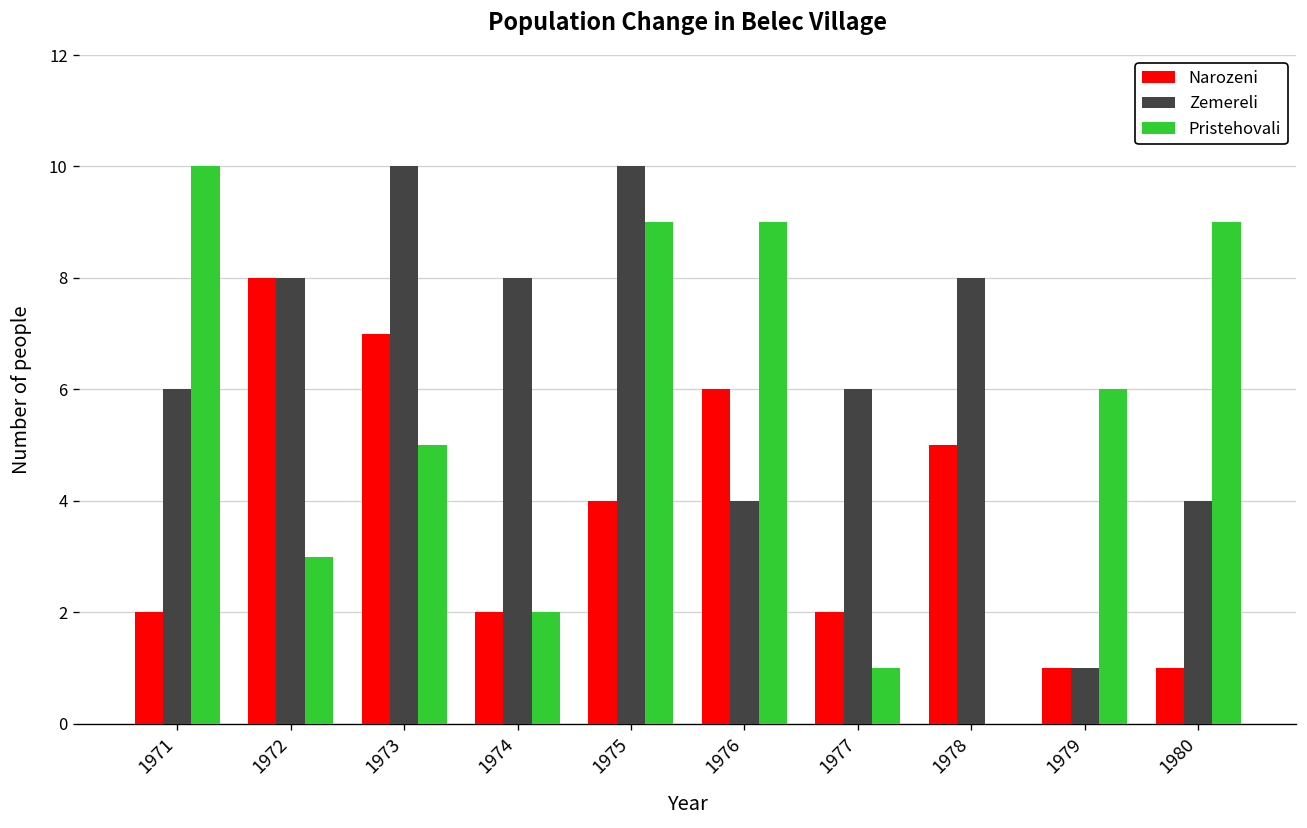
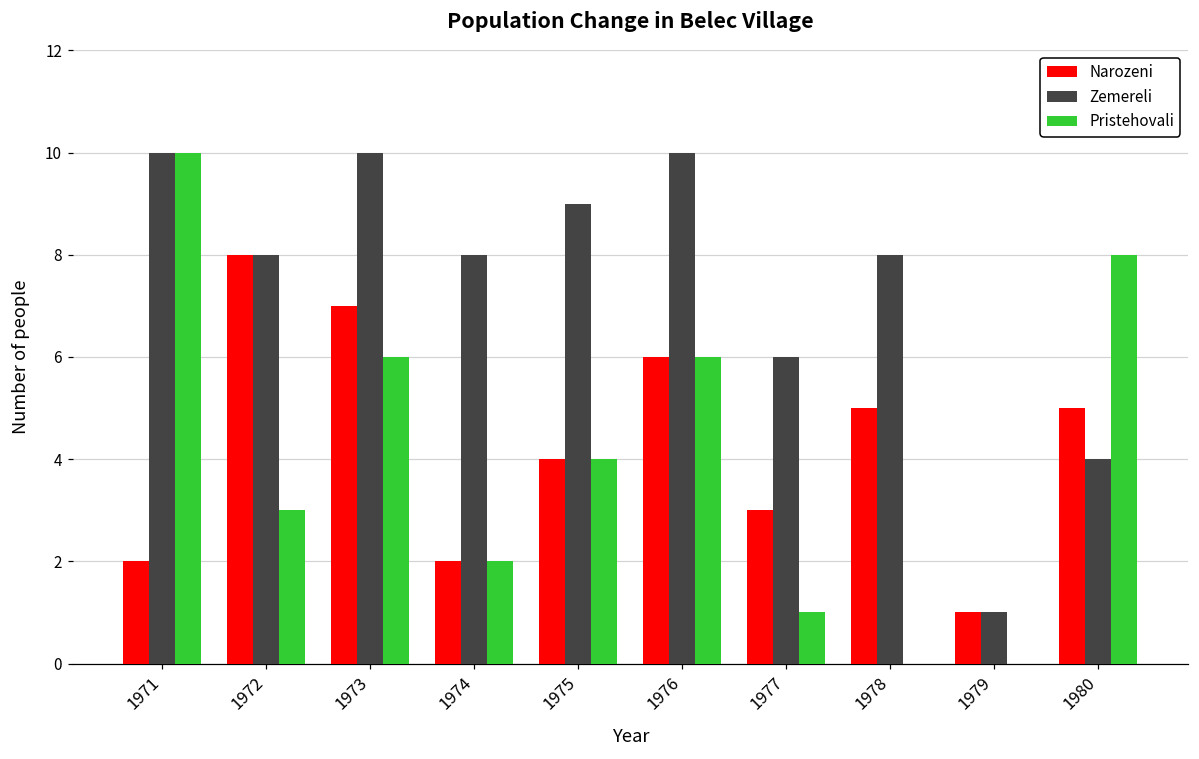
Zemereli, 1971: 6 -> 10
Pristehovali, 1973: 5 -> 6
Zemereli, 1975: 10 -> 9
Pristehovali, 1975: 9 -> 4
Zemereli, 1976: 4 -> 10
Pristehovali, 1976: 9 -> 6
Narozeni, 1977: 2 -> 3
Pristehovali, 1979: 6 -> 0
Narozeni, 1980: 1 -> 5
Pristehovali, 1980: 9 -> 8
